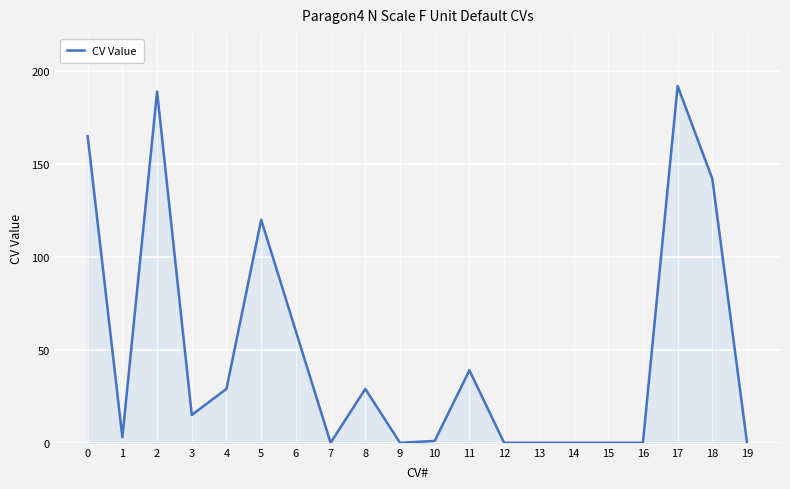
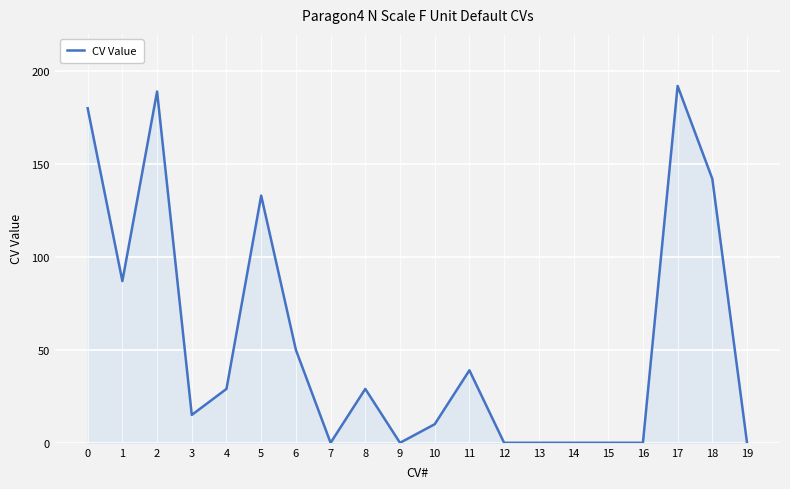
0: 165 -> 180
1: 3 -> 87
5: 120 -> 133
6: 60 -> 50
10: 1 -> 10
